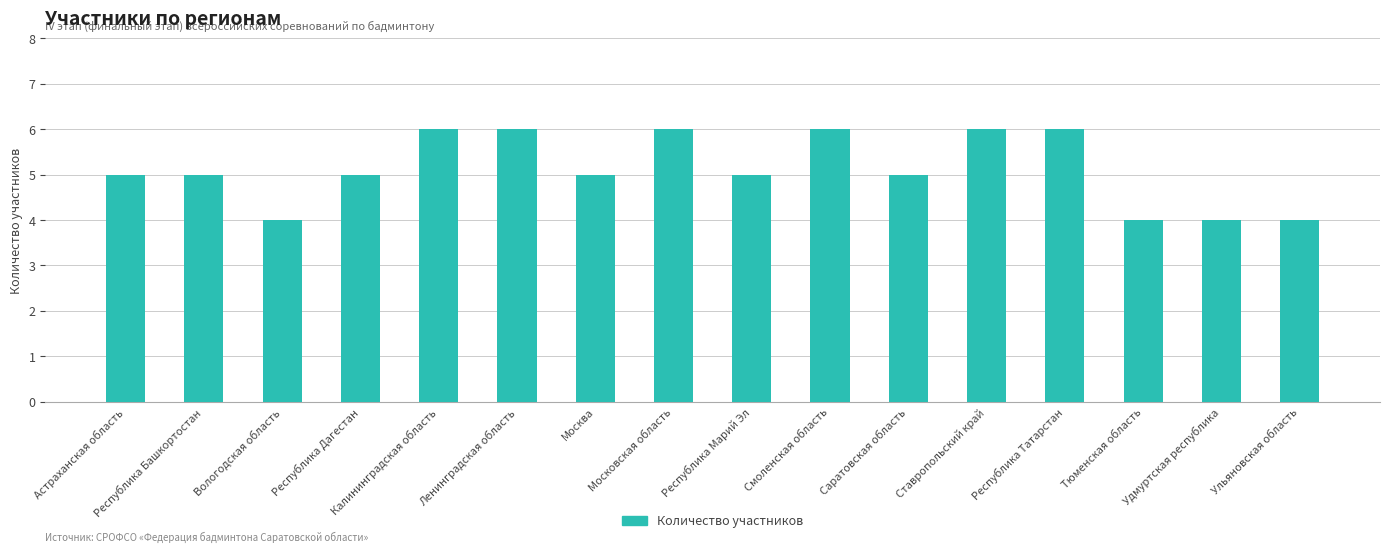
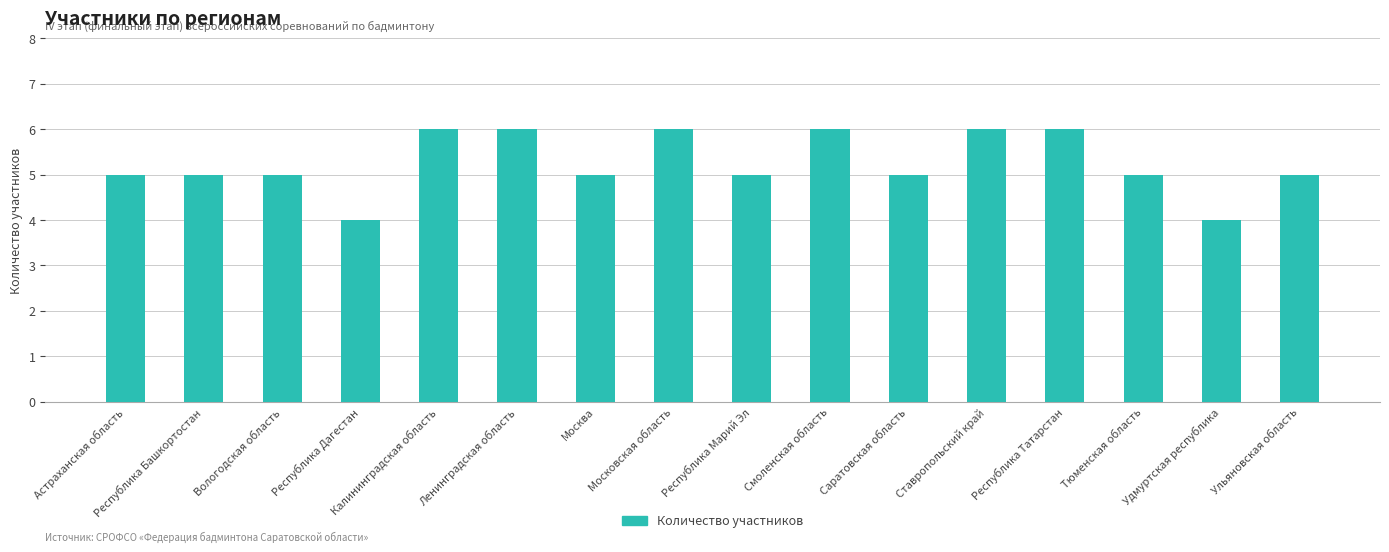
Вологодская область: 4 -> 5
Республика Дагестан: 5 -> 4
Тюменская область: 4 -> 5
Ульяновская область: 4 -> 5
